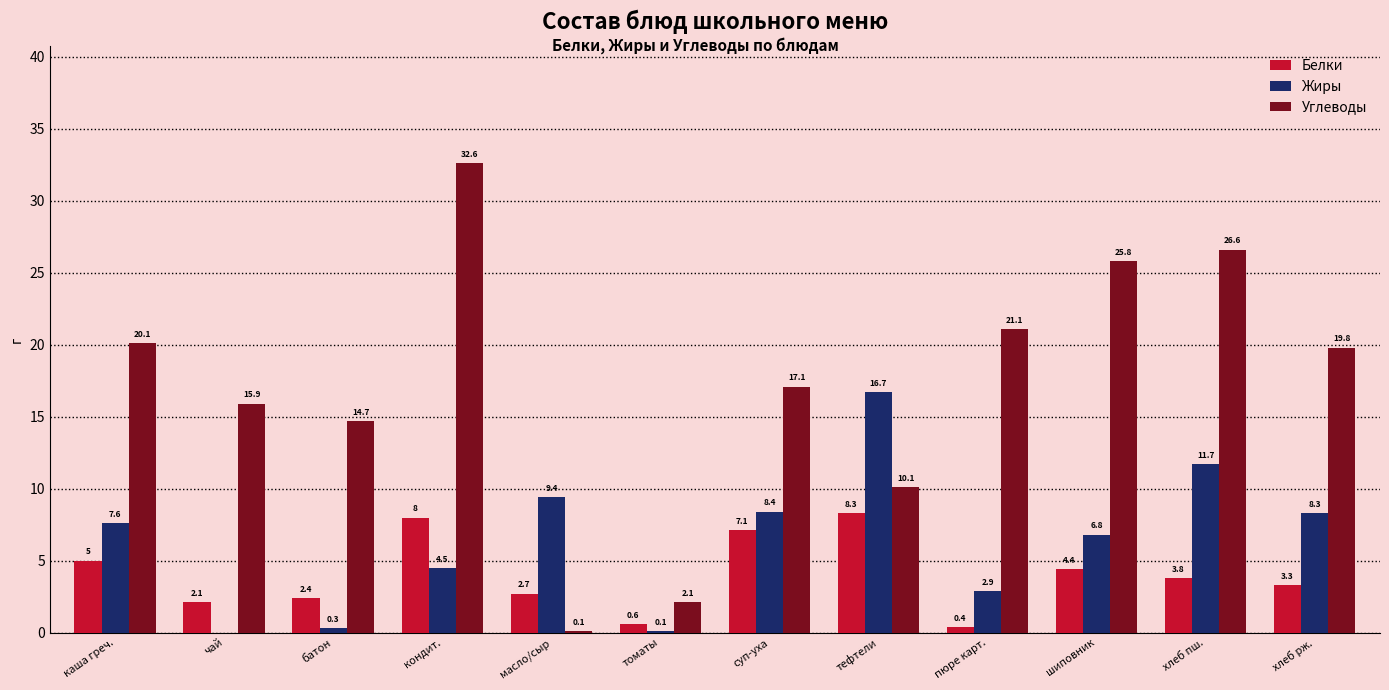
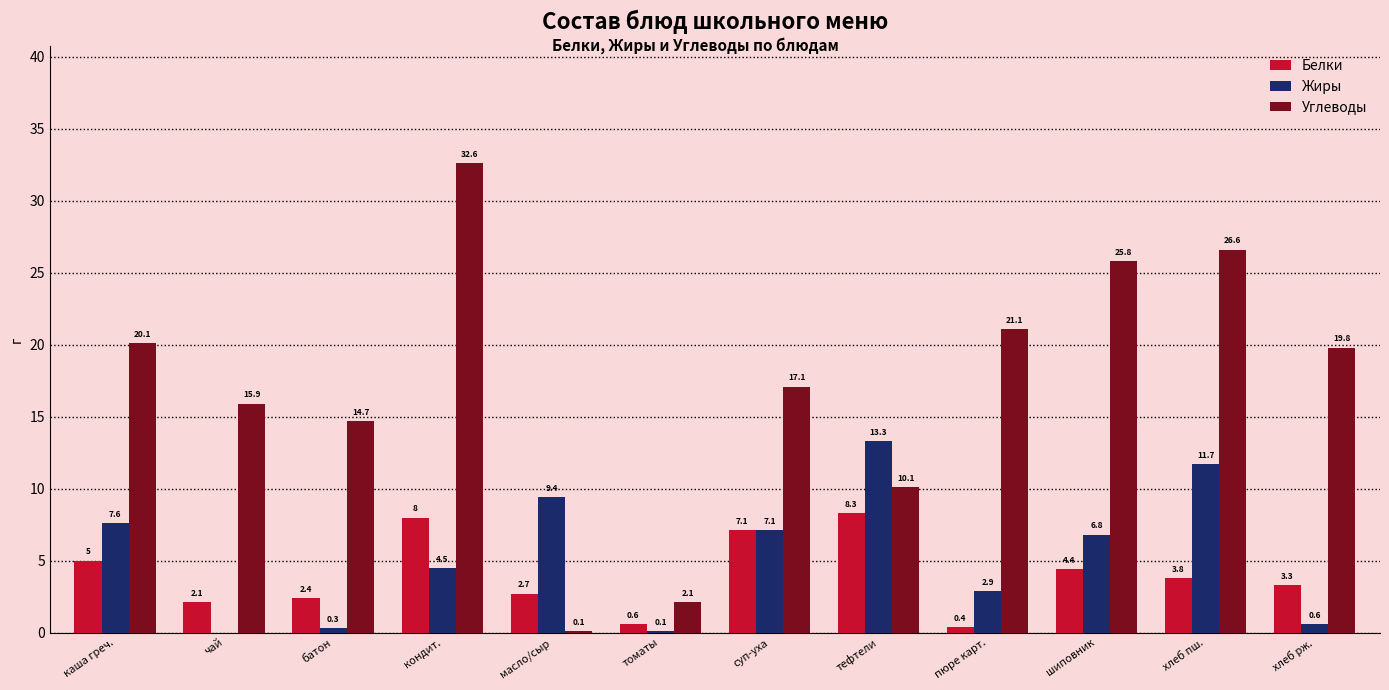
Жиры, суп-уха: 8.4 -> 7.1
Жиры, тефтели: 16.7 -> 13.3
Жиры, хлеб рж.: 8.3 -> 0.6
